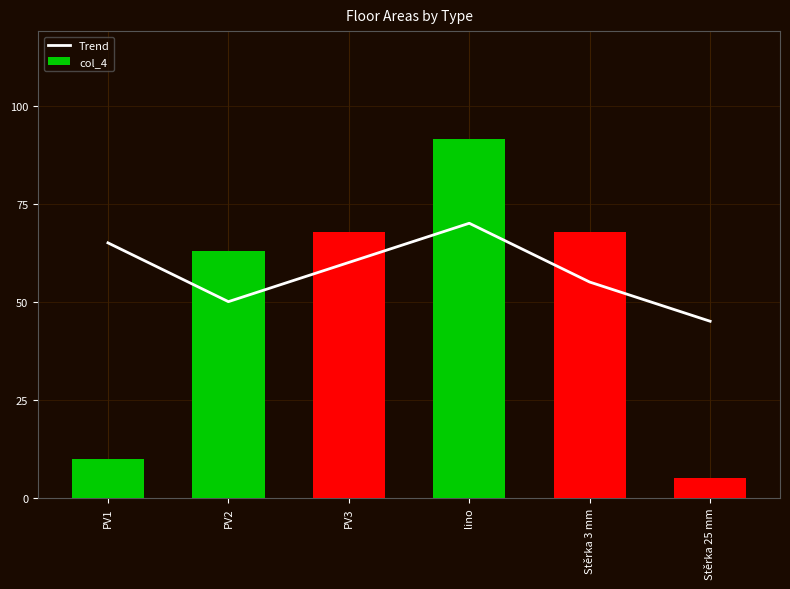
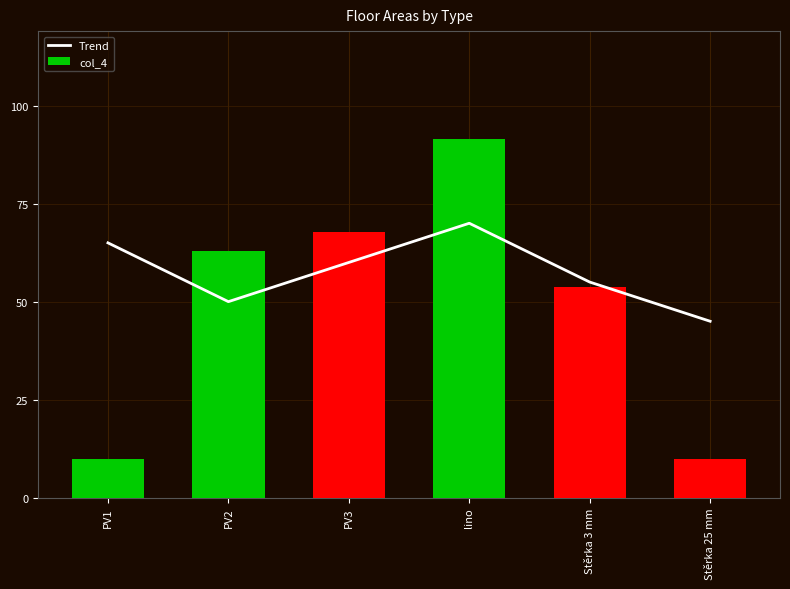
col_4, Stěrka 3 mm: 68 -> 54
col_4, Stěrka 25 mm: 5 -> 10
